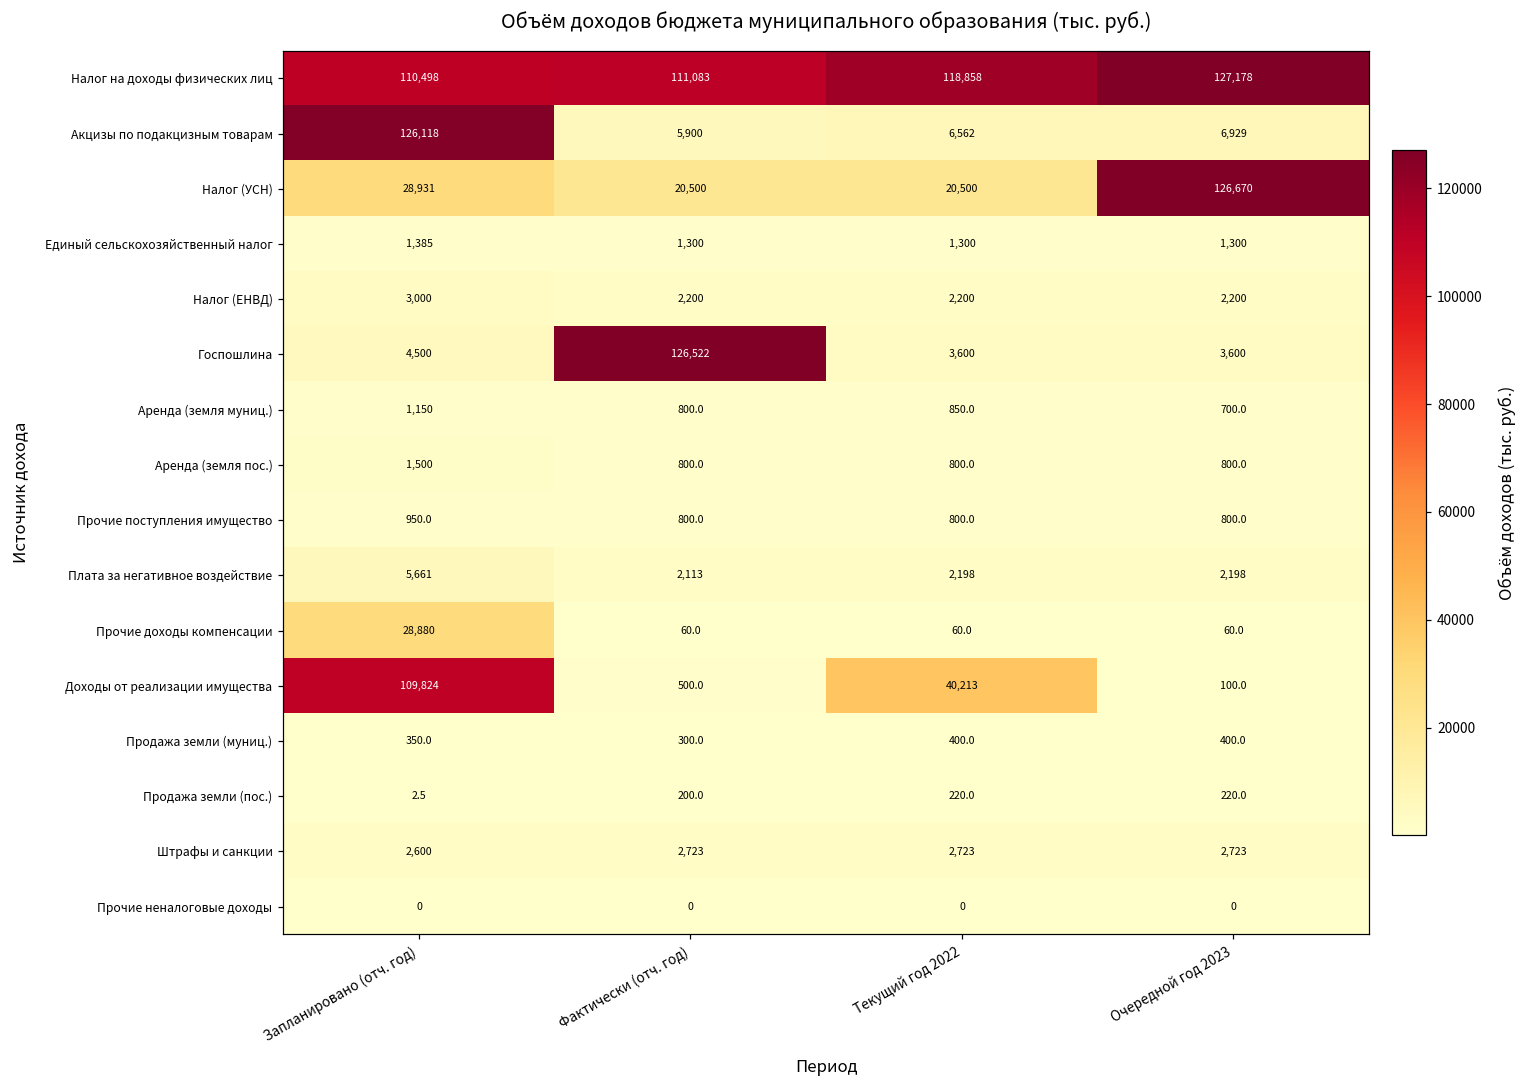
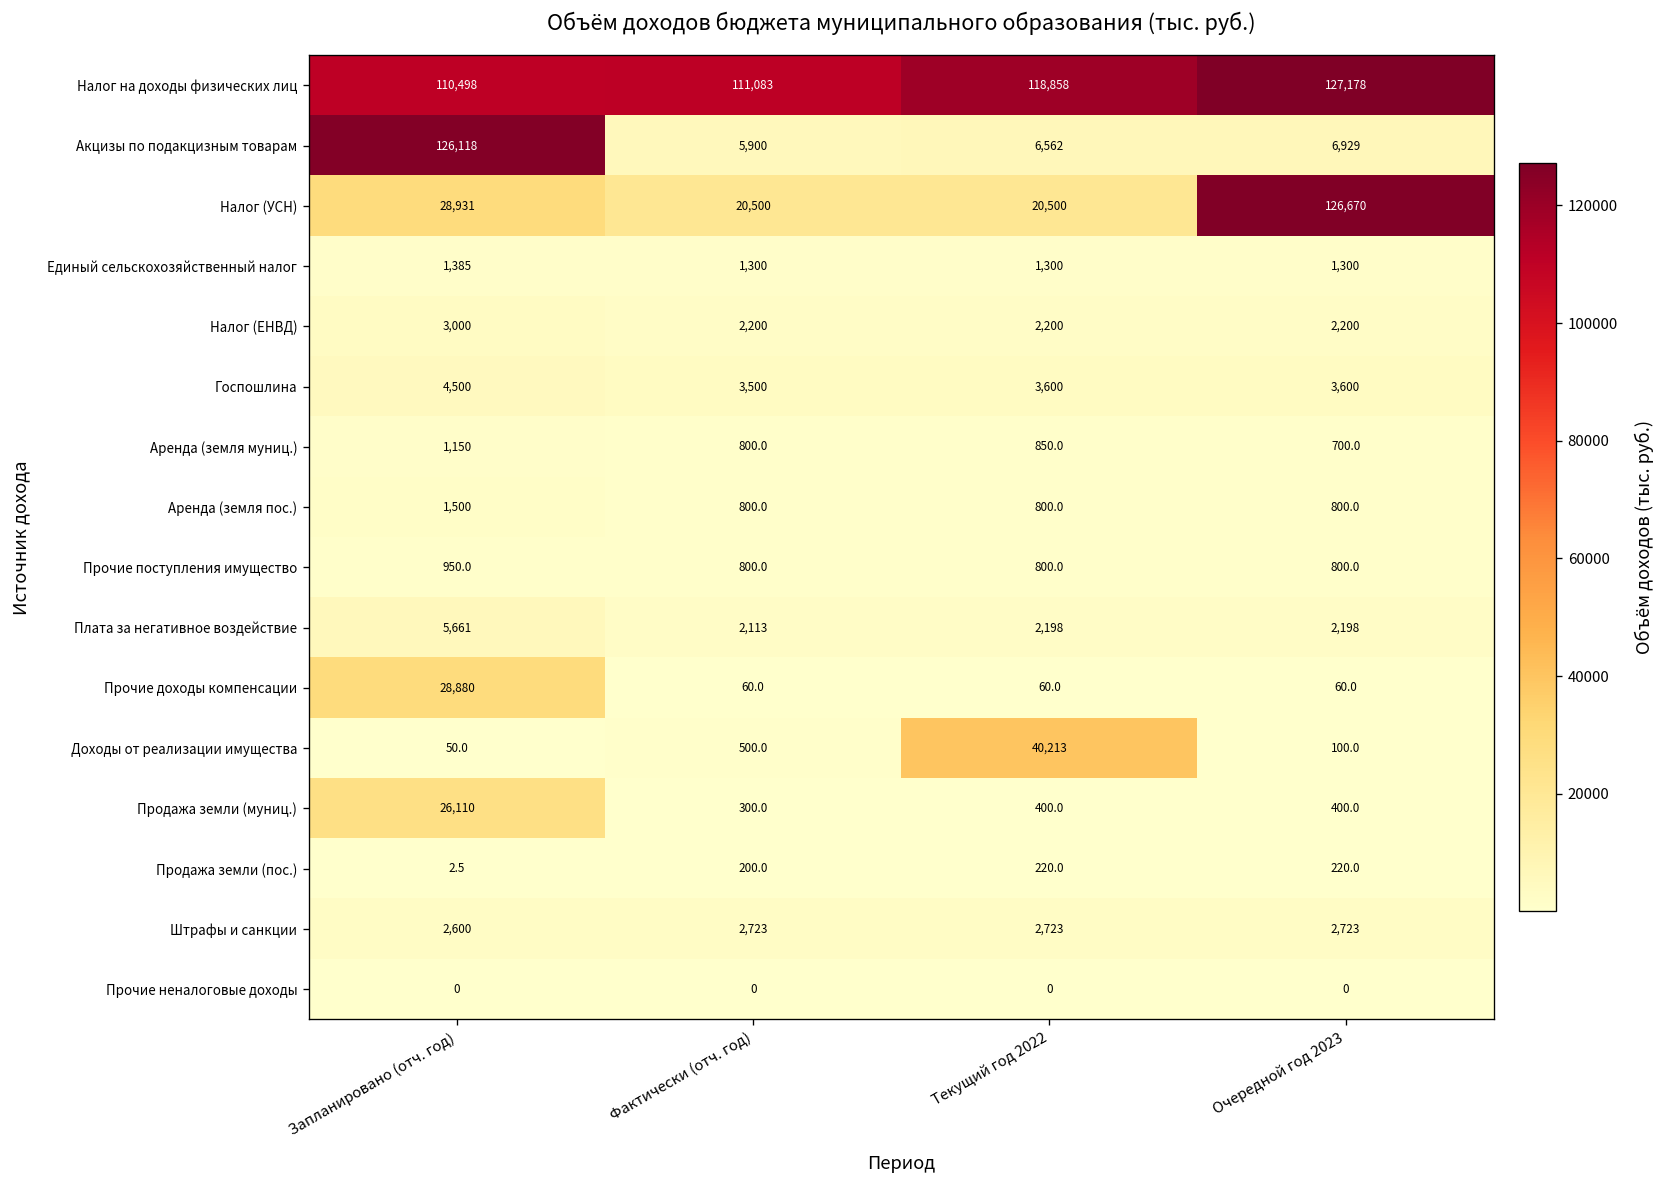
Госпошлина, Фактически (отч. год): 126,522 -> 3,500
Доходы от реализации имущества, Запланировано (отч. год): 109,824 -> 50.0
Продажа земли (муниц.), Запланировано (отч. год): 350.0 -> 26,110
